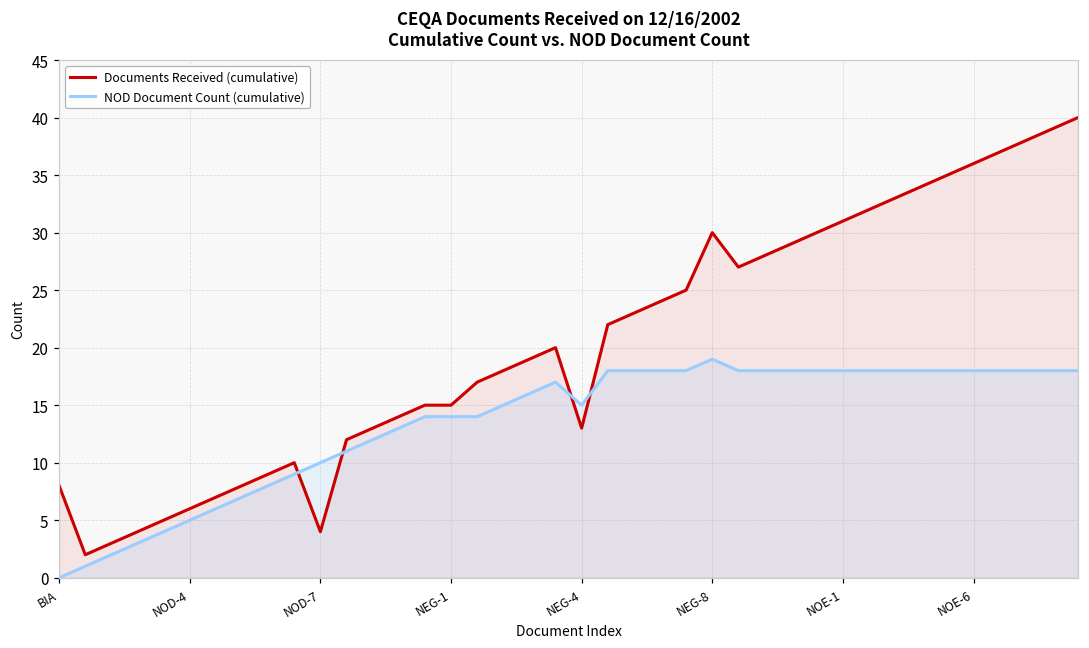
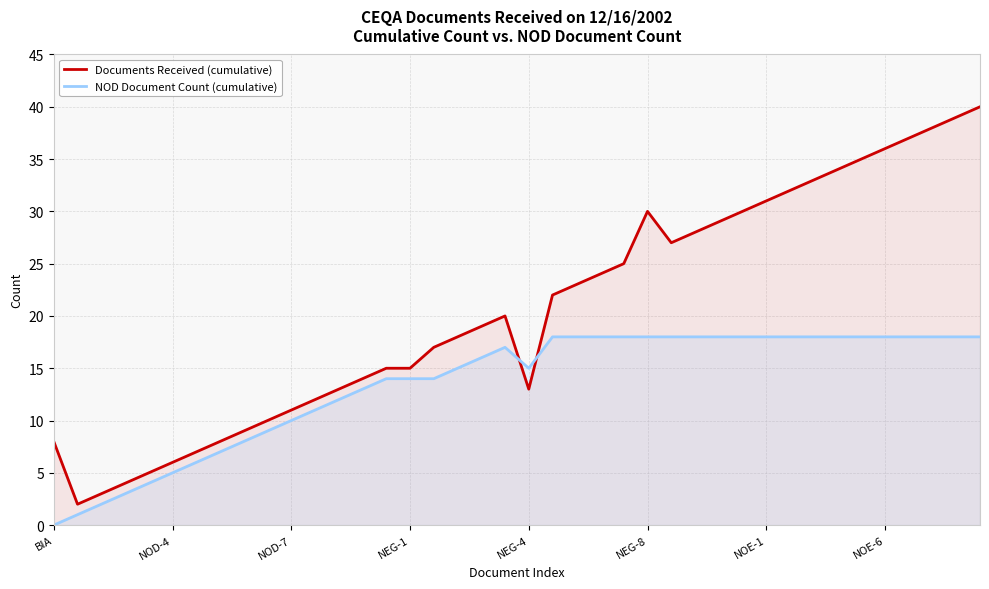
Documents Received (cumulative), NOD-7: 4 -> 11
NOD Document Count (cumulative), NEG-8: 19 -> 18
